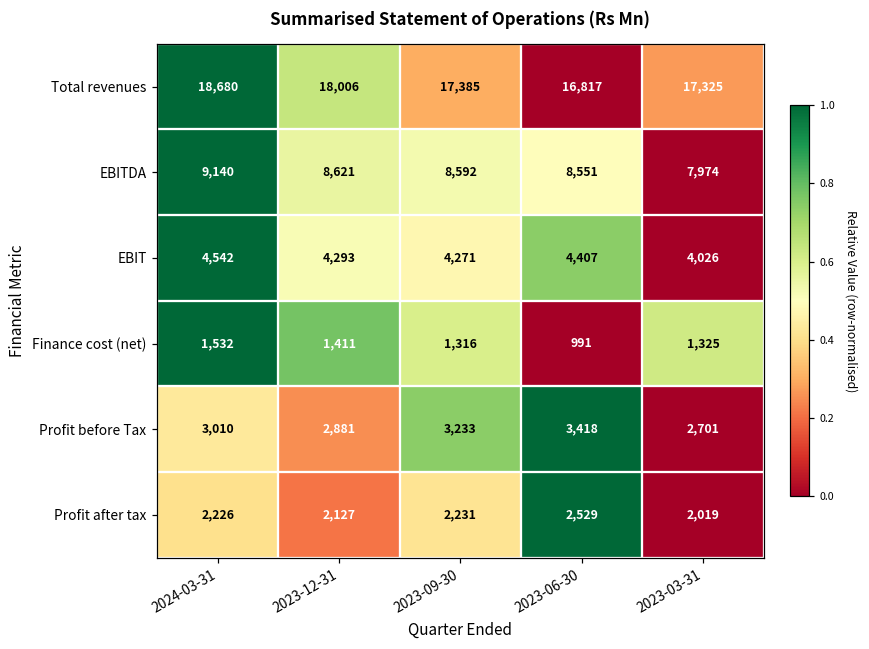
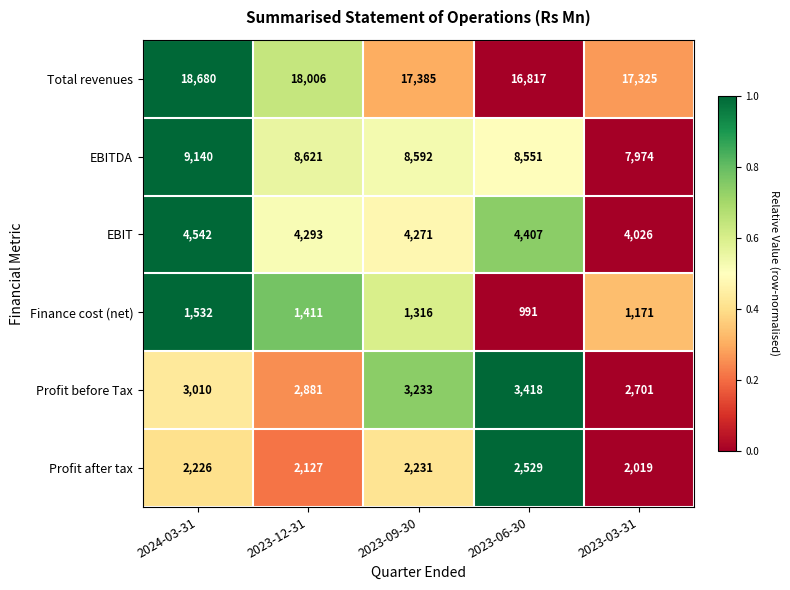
Finance cost (net), 2023-03-31: 1,325 -> 1,171
